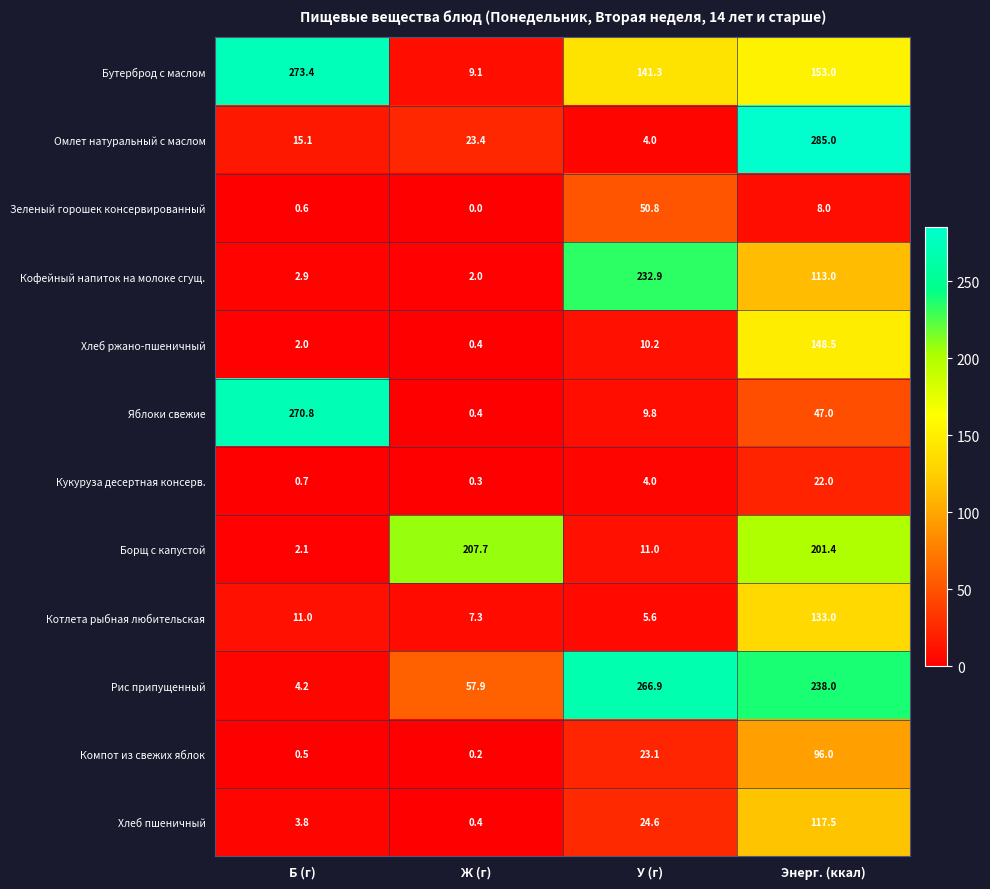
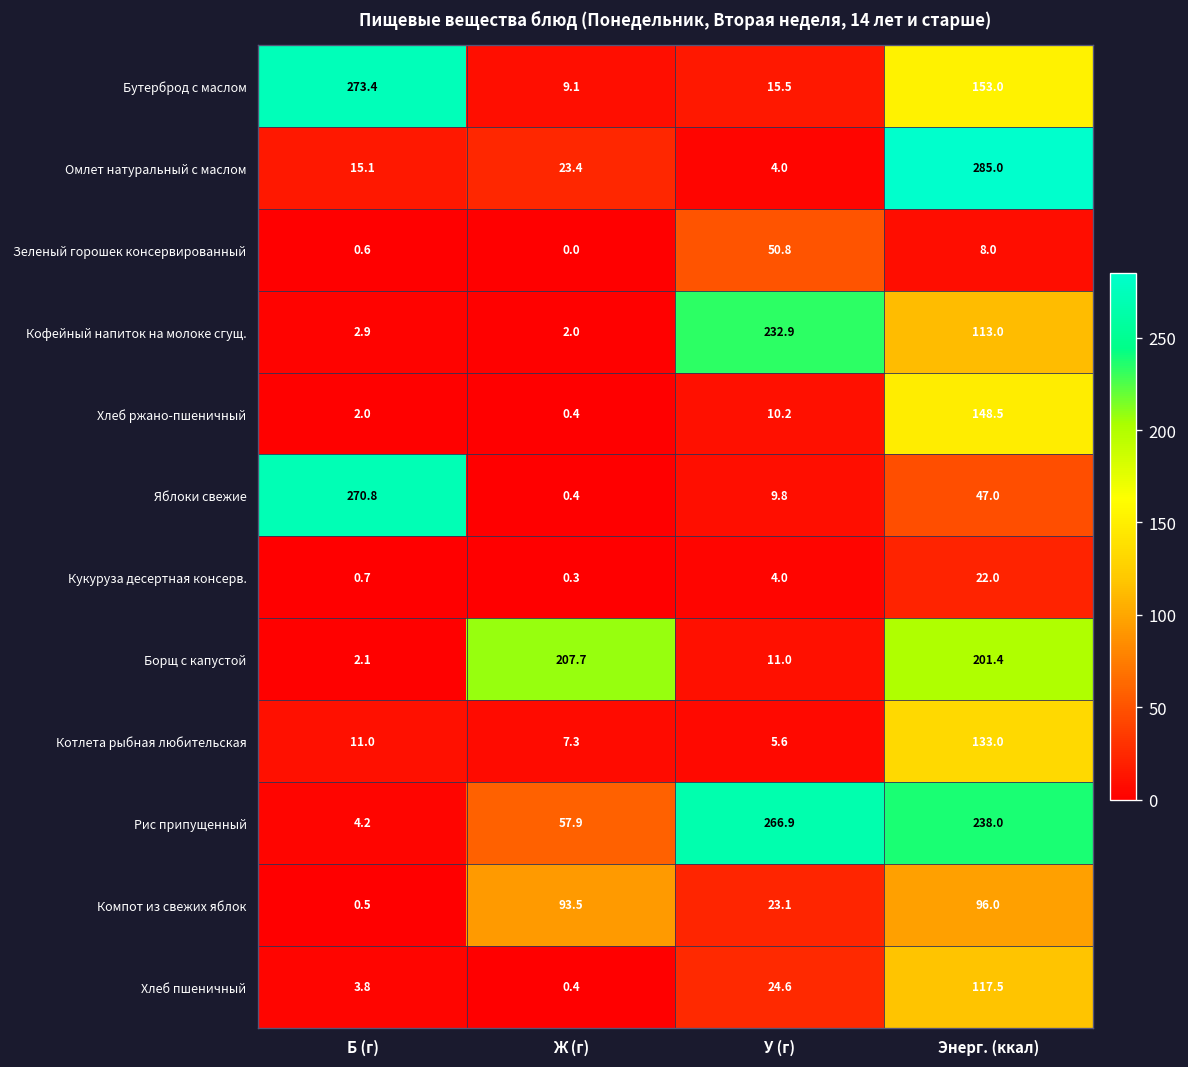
Бутерброд с маслом, У (г): 141.3 -> 15.5
Компот из свежих яблок, Ж (г): 0.2 -> 93.5
